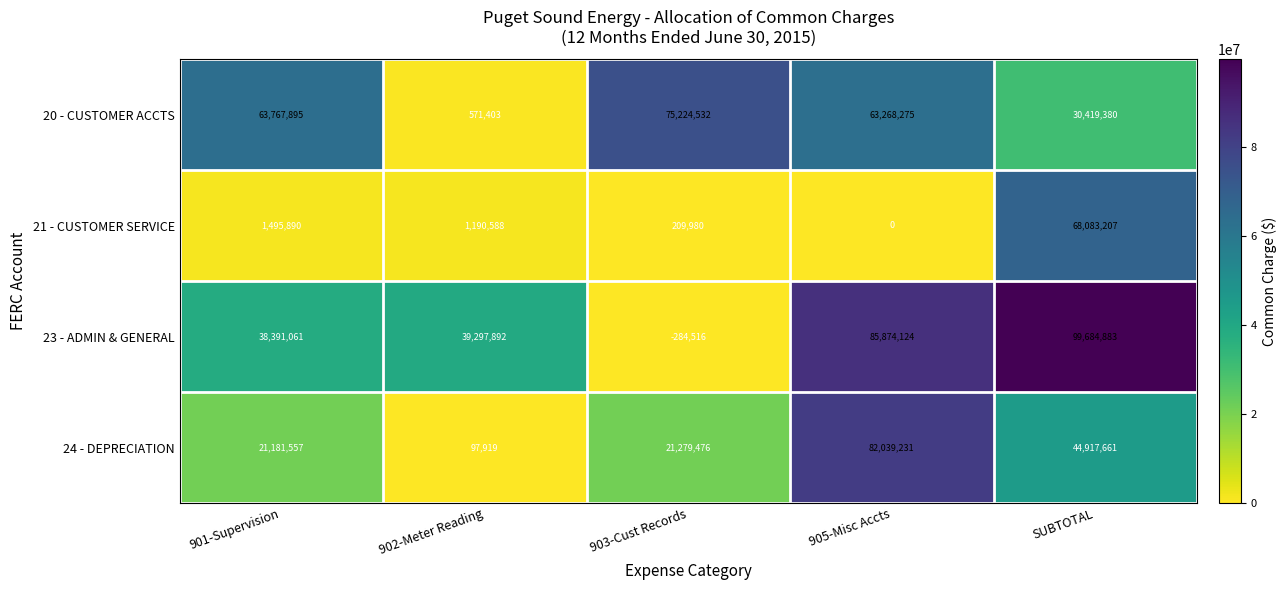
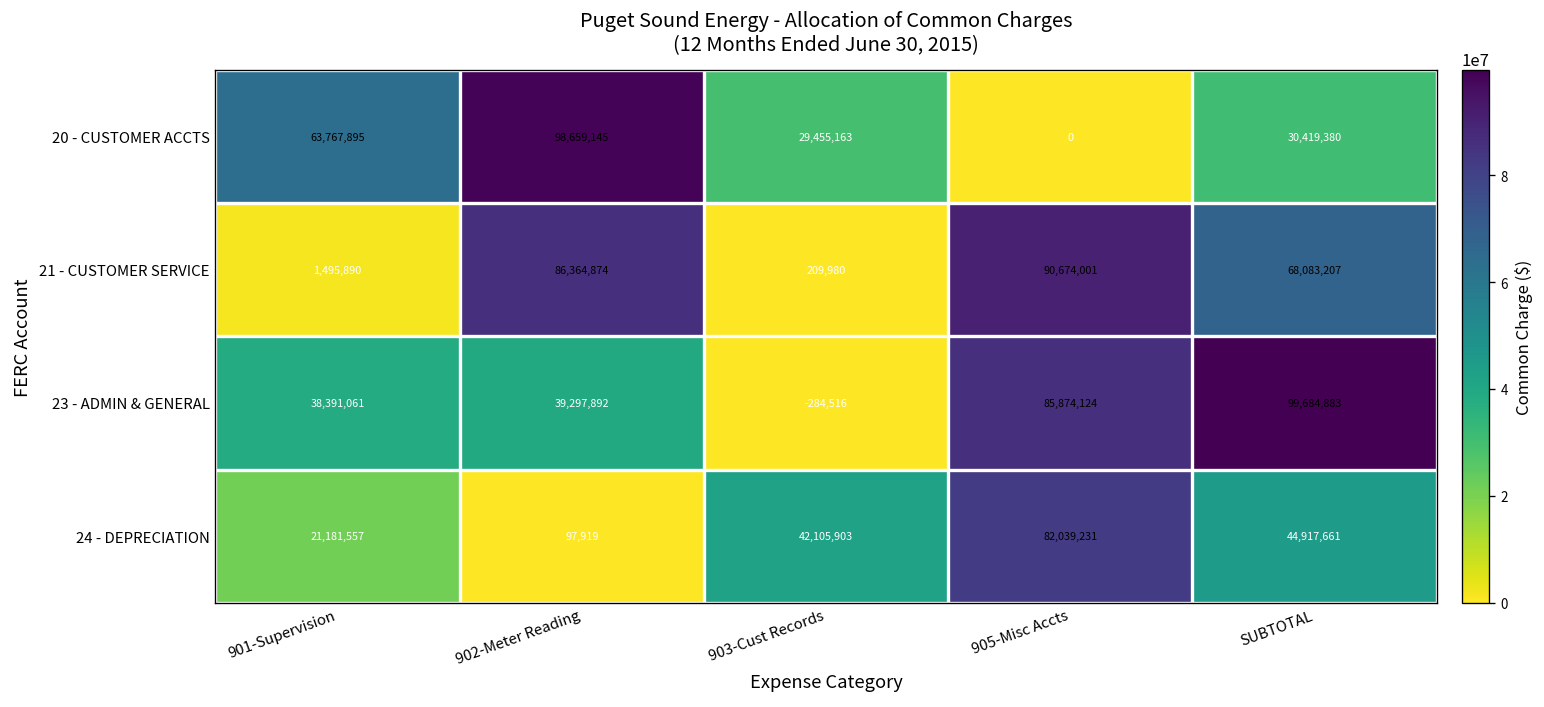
20 - CUSTOMER ACCTS, 902-Meter Reading: 571,403 -> 98,659,145
20 - CUSTOMER ACCTS, 903-Cust Records: 75,224,532 -> 29,455,163
20 - CUSTOMER ACCTS, 905-Misc Accts: 63,268,275 -> 0
21 - CUSTOMER SERVICE, 902-Meter Reading: 1,190,588 -> 86,364,874
21 - CUSTOMER SERVICE, 905-Misc Accts: 0 -> 90,674,001
24 - DEPRECIATION, 903-Cust Records: 21,279,476 -> 42,105,903
